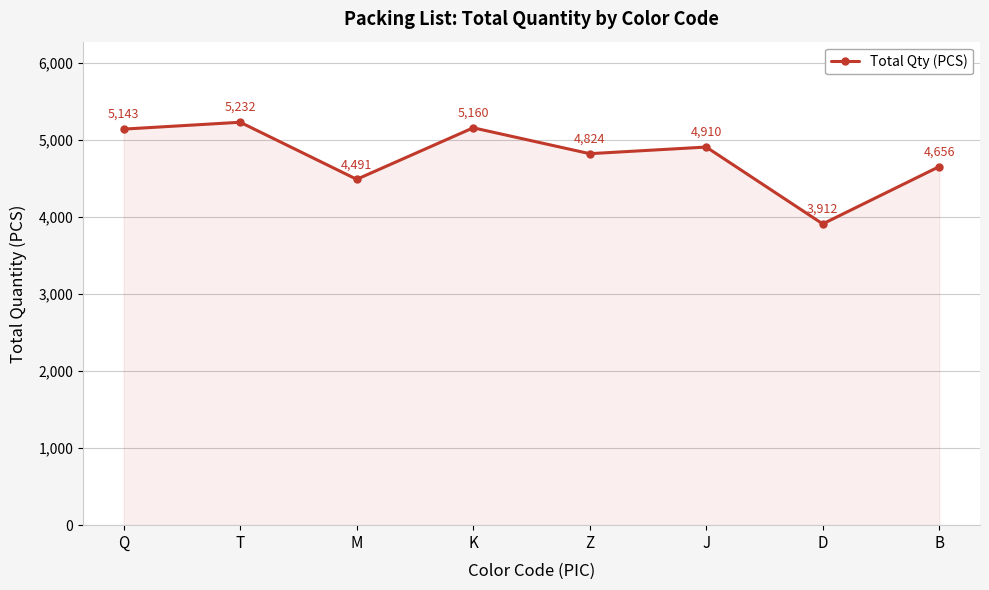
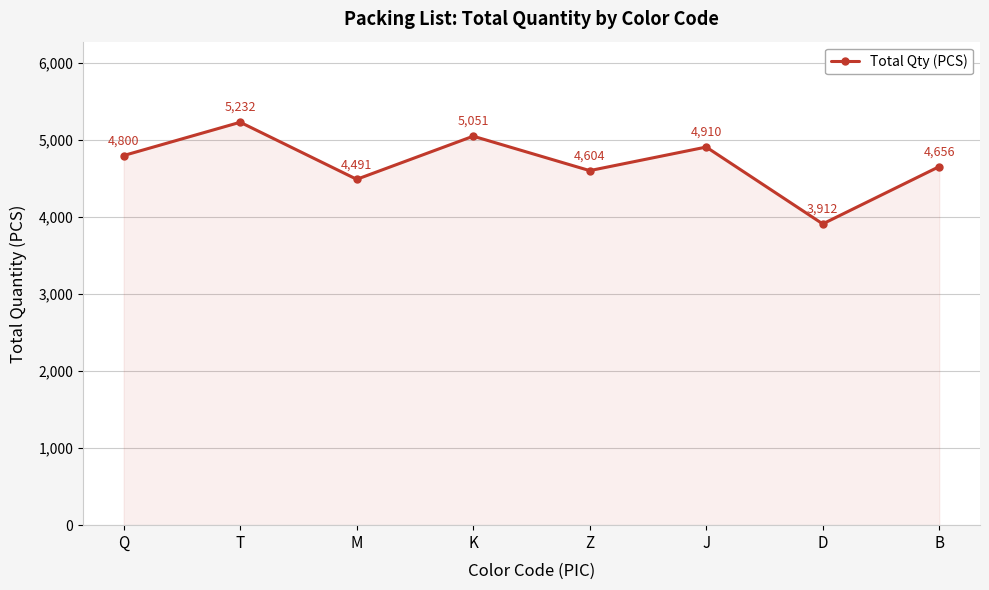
Q: 5,143 -> 4,800
K: 5,160 -> 5,051
Z: 4,824 -> 4,604
